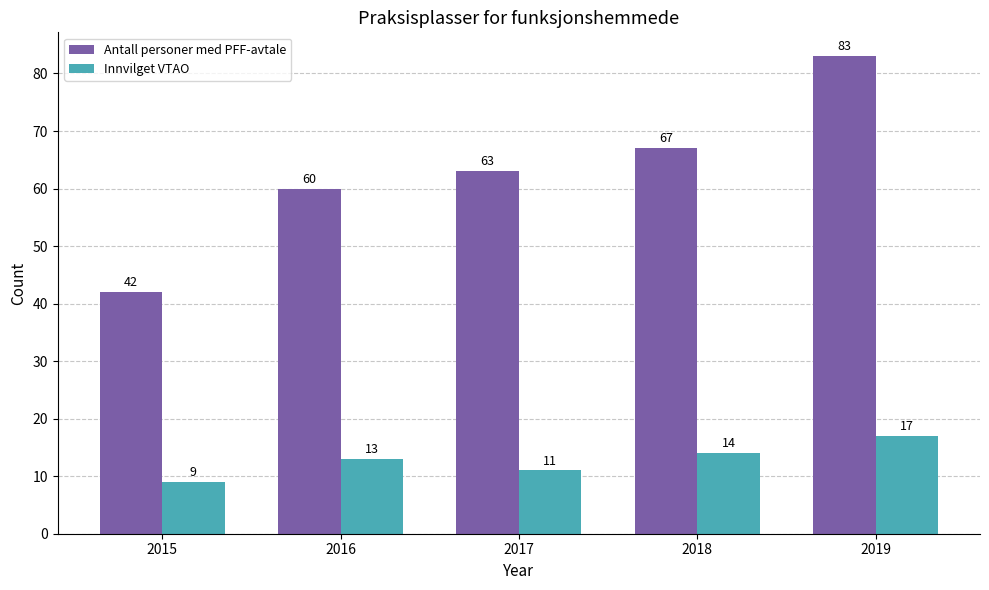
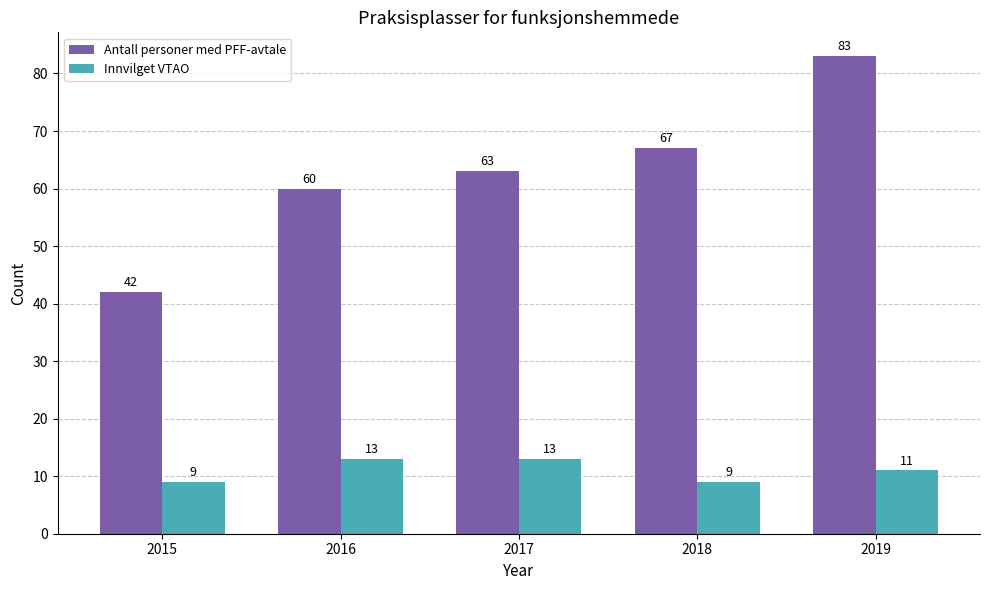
Innvilget VTAO, 2017: 11 -> 13
Innvilget VTAO, 2018: 14 -> 9
Innvilget VTAO, 2019: 17 -> 11
